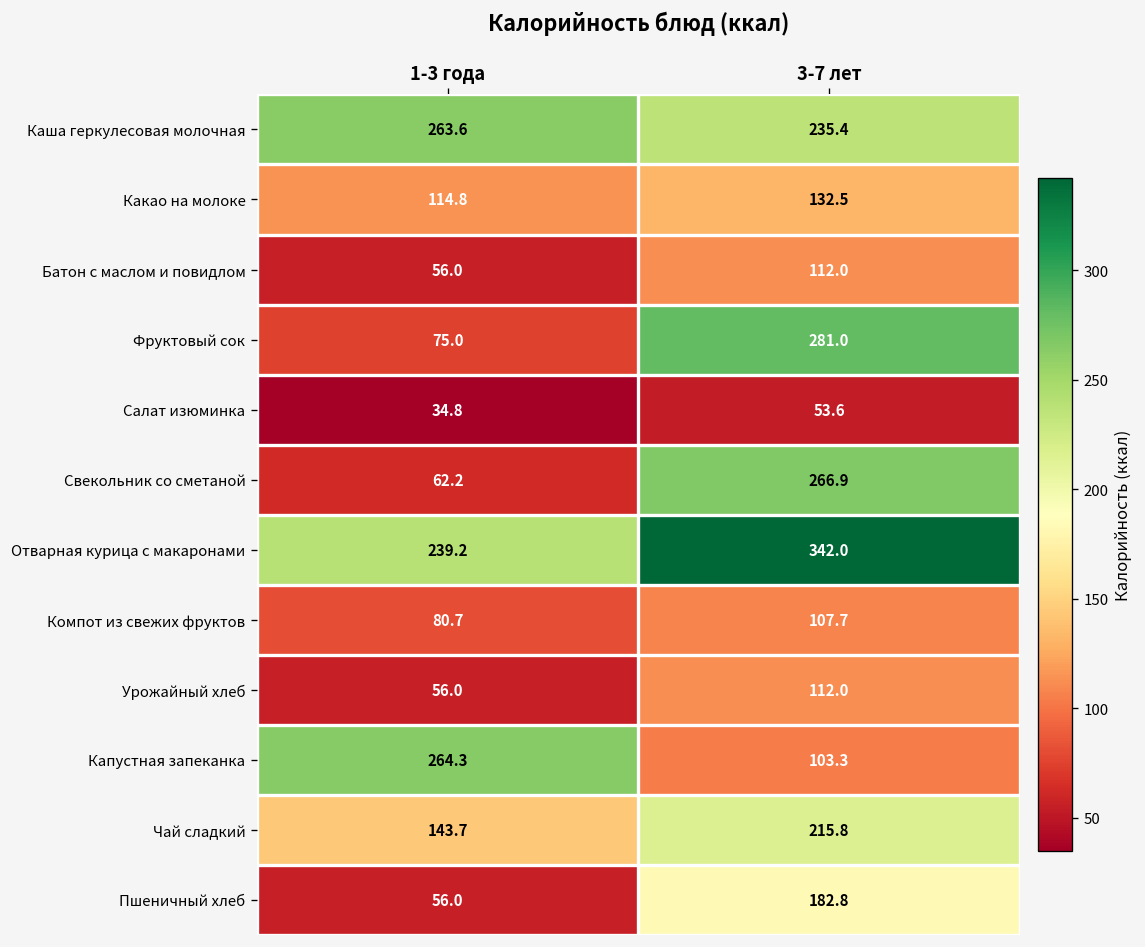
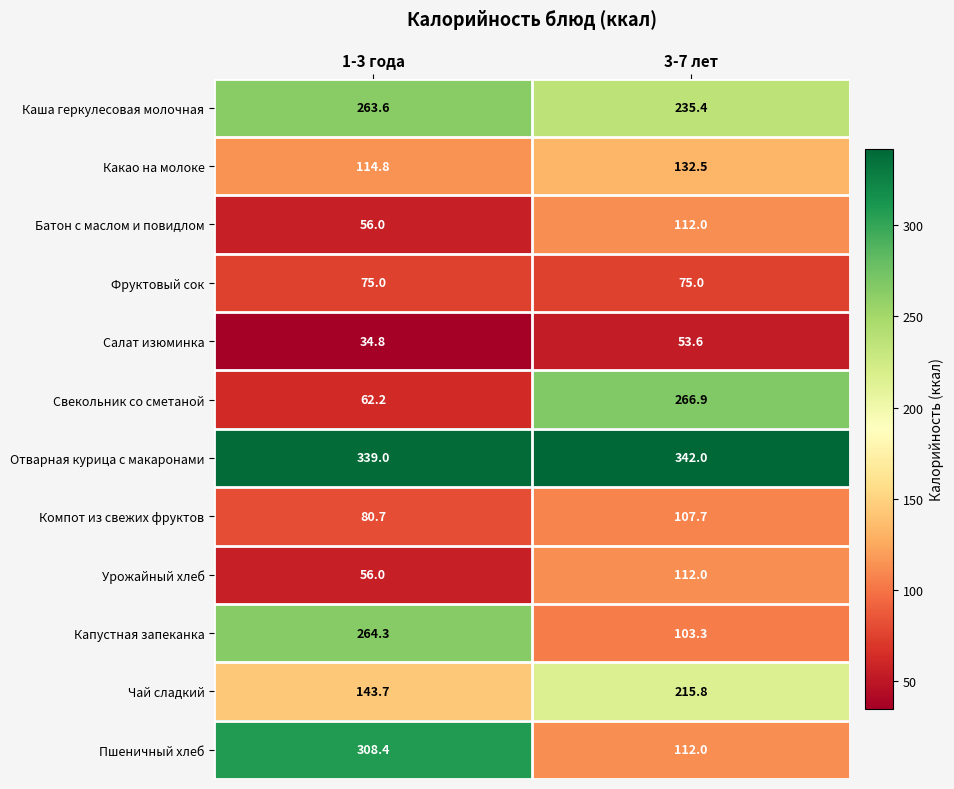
Фруктовый сок, 3-7 лет: 281.0 -> 75.0
Отварная курица с макаронами, 1-3 года: 239.2 -> 339.0
Пшеничный хлеб, 1-3 года: 56.0 -> 308.4
Пшеничный хлеб, 3-7 лет: 182.8 -> 112.0
